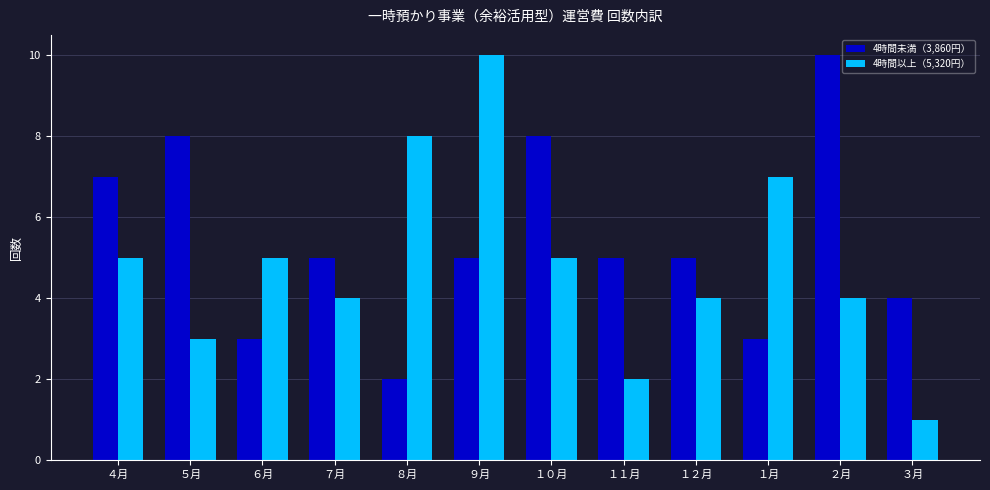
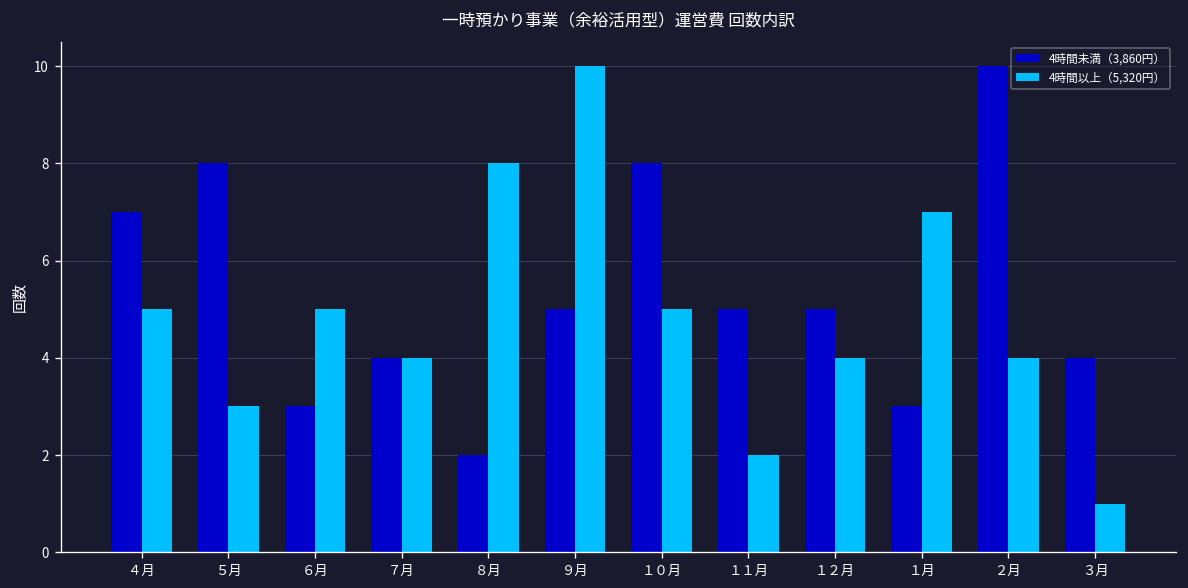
4時間未満（3,860円）, ７月: 5 -> 4
